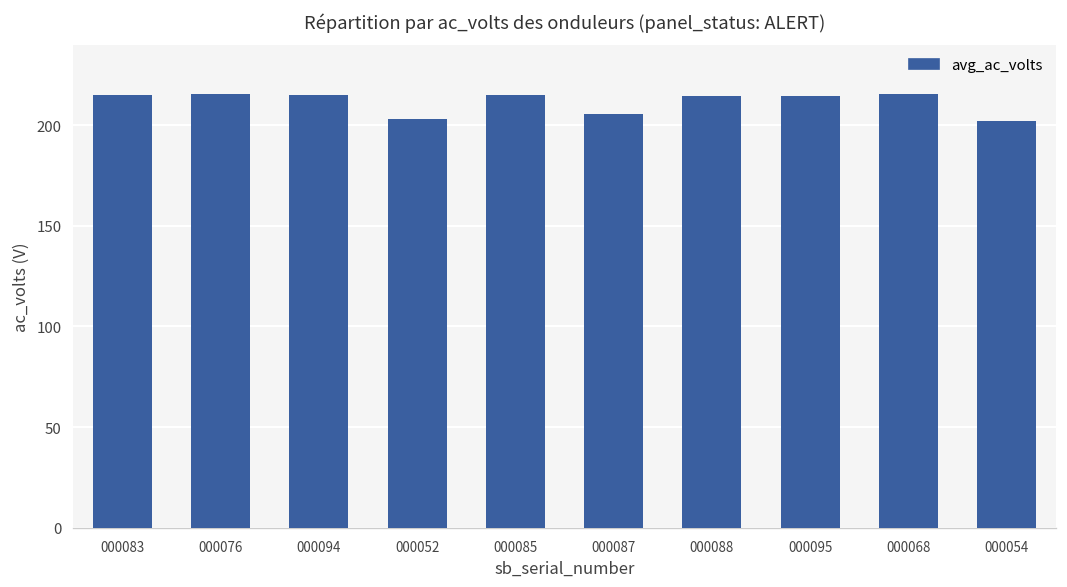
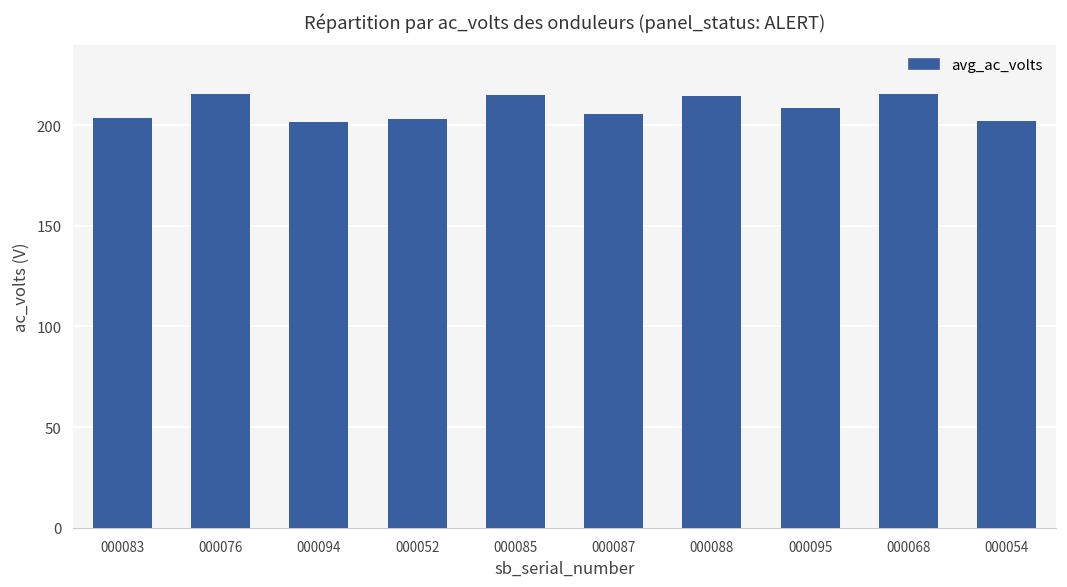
000083: 215 -> 204
000094: 215 -> 201
000095: 215 -> 209
